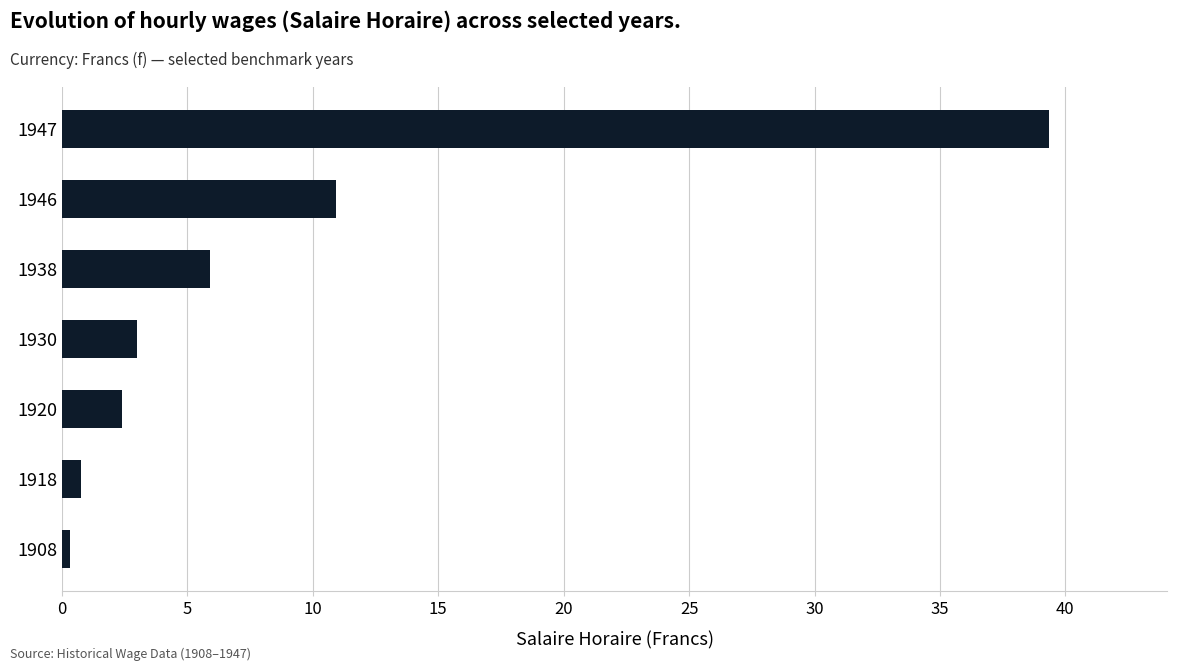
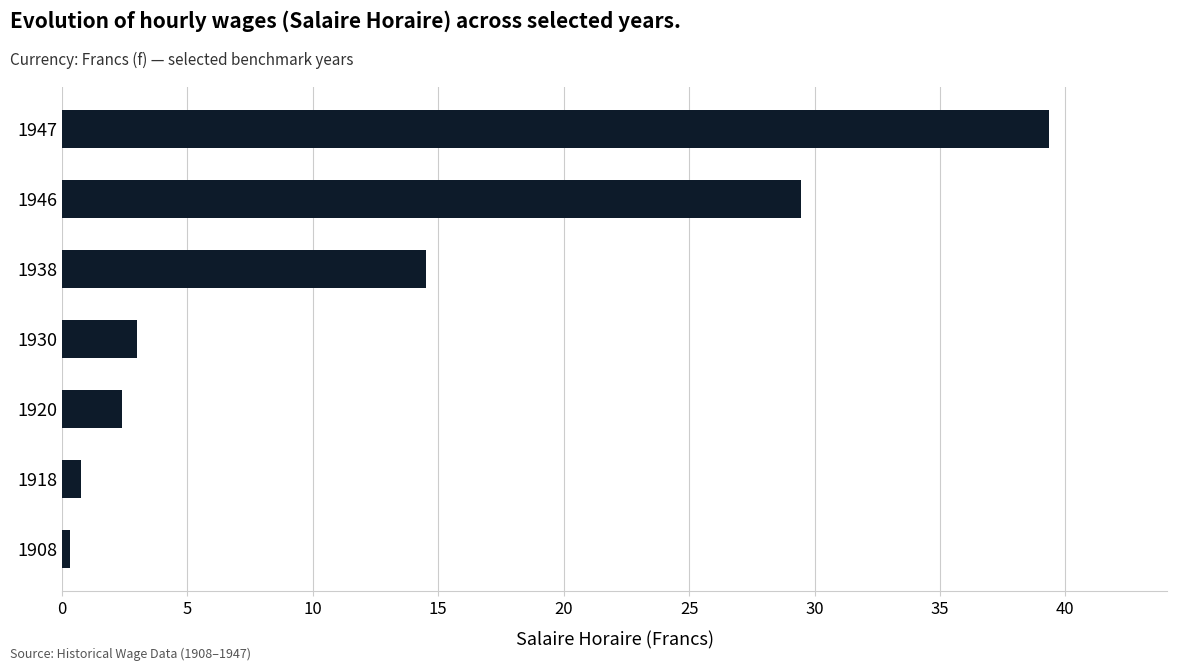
1946: 10.9 -> 29.5
1938: 5.9 -> 14.5
